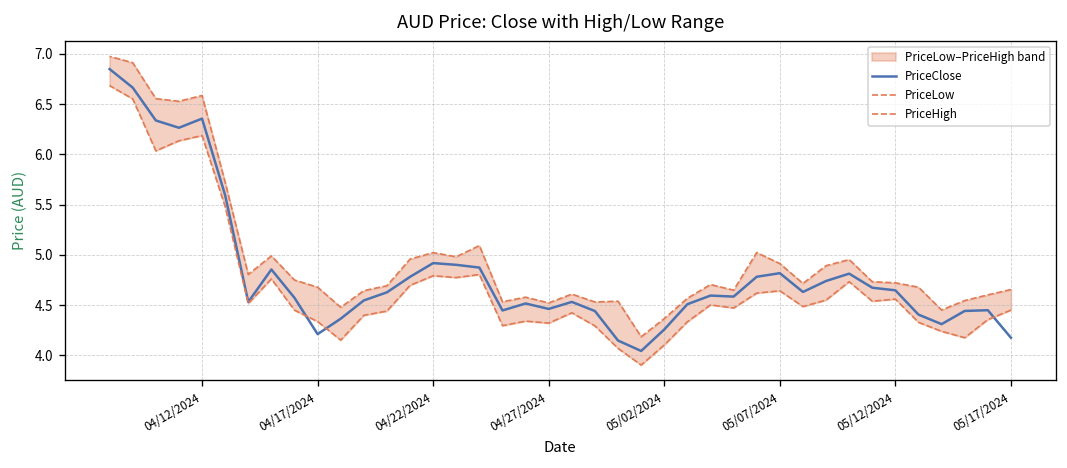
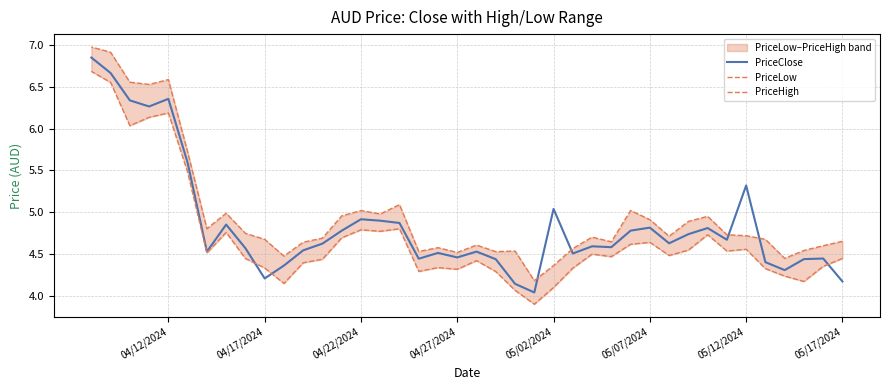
PriceClose, 05/02/2024: 4.3 -> 5.0
PriceClose, 05/12/2024: 4.6 -> 5.3
